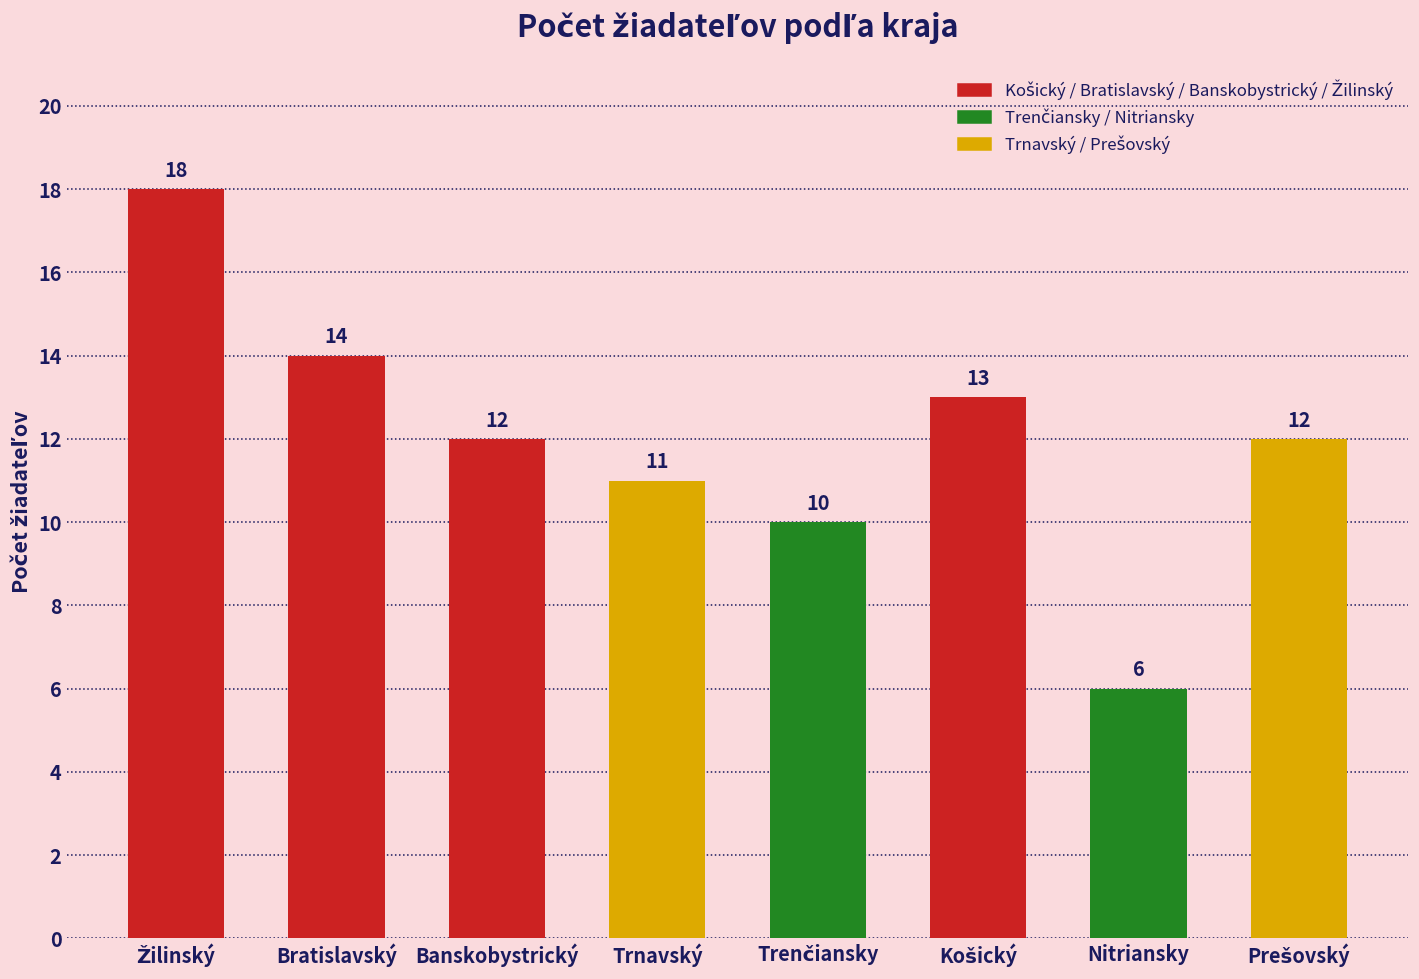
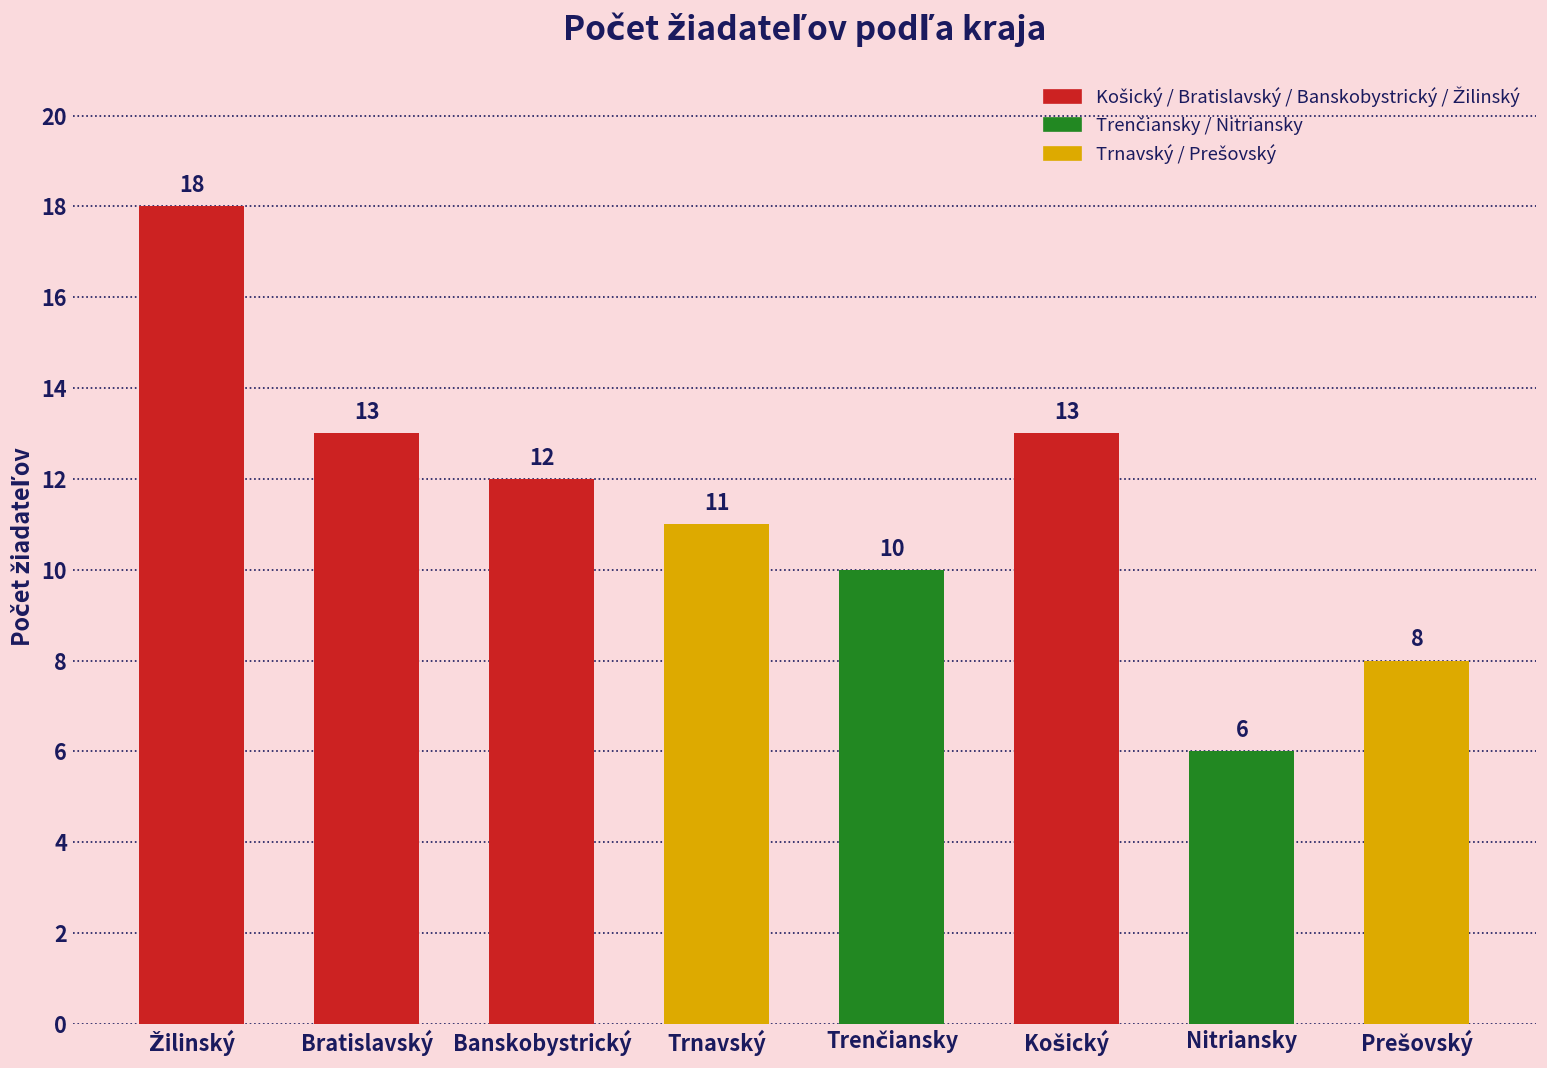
Bratislavský: 14 -> 13
Prešovský: 12 -> 8
